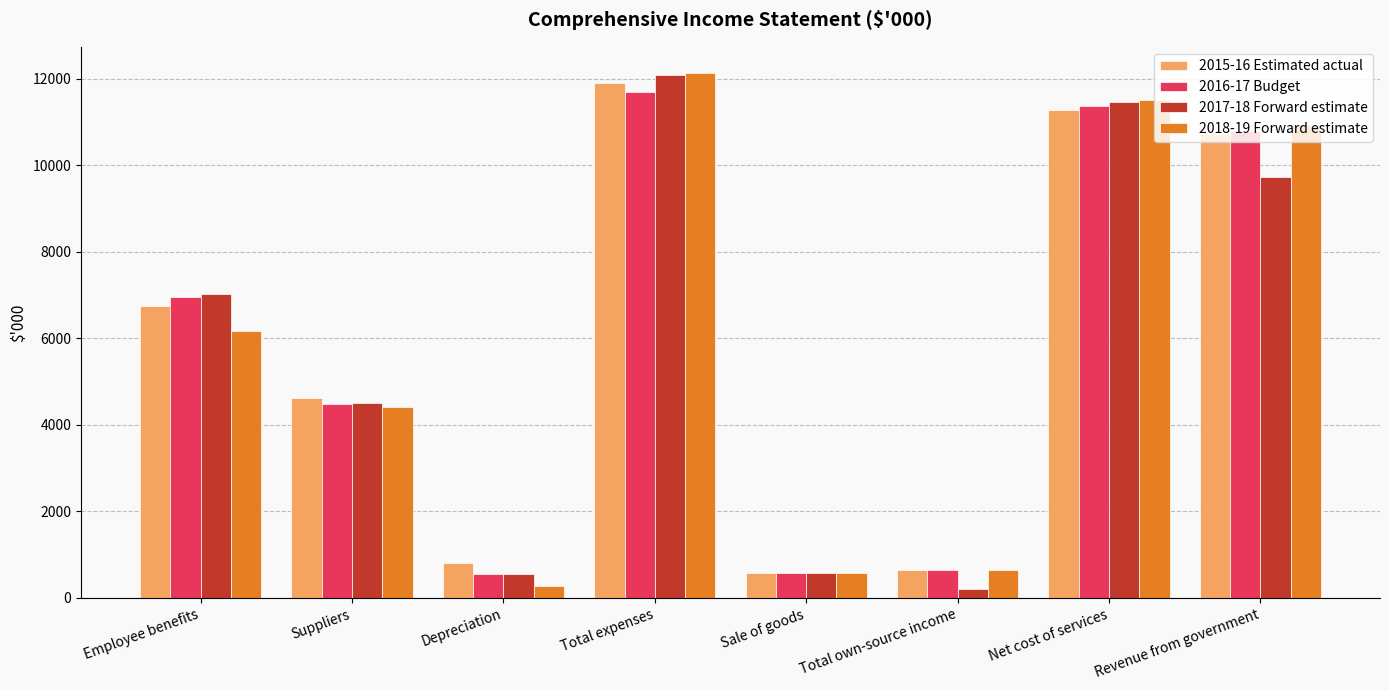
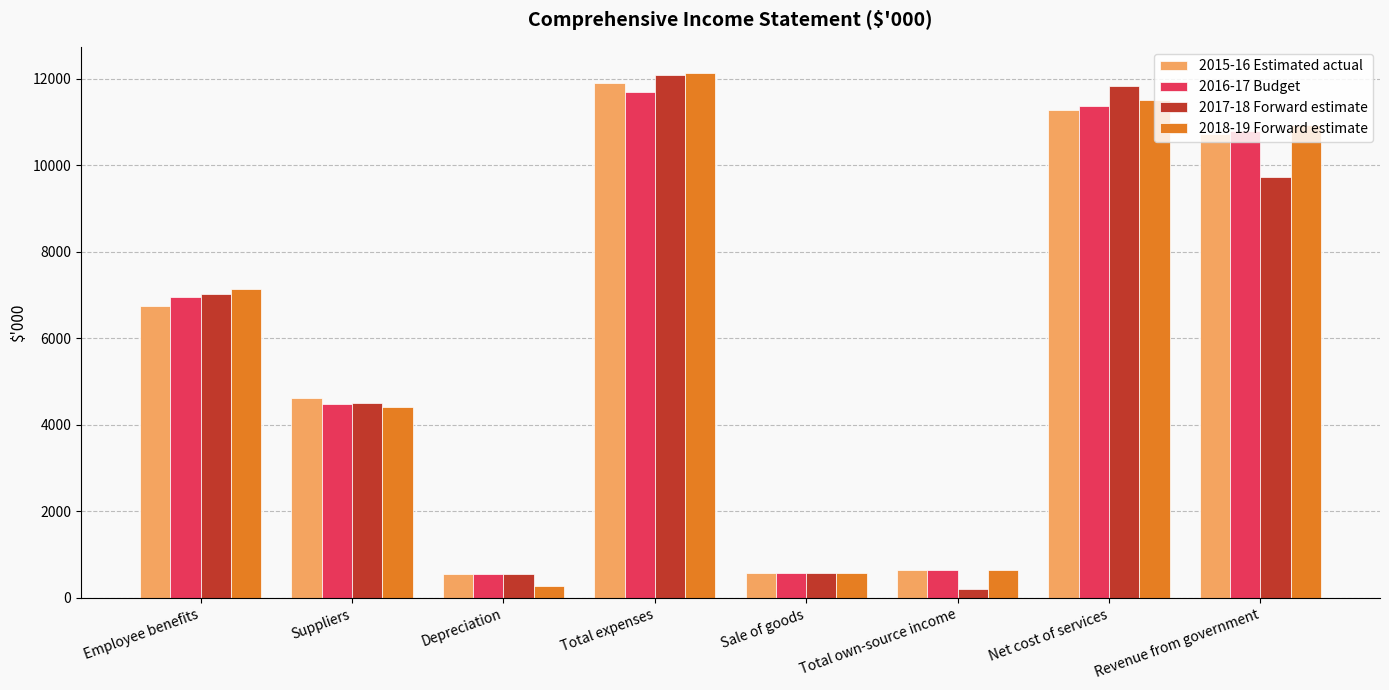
2018-19 Forward estimate, Employee benefits: 6200 -> 7100
2015-16 Estimated actual, Depreciation: 800 -> 600
2017-18 Forward estimate, Net cost of services: 11500 -> 11800
